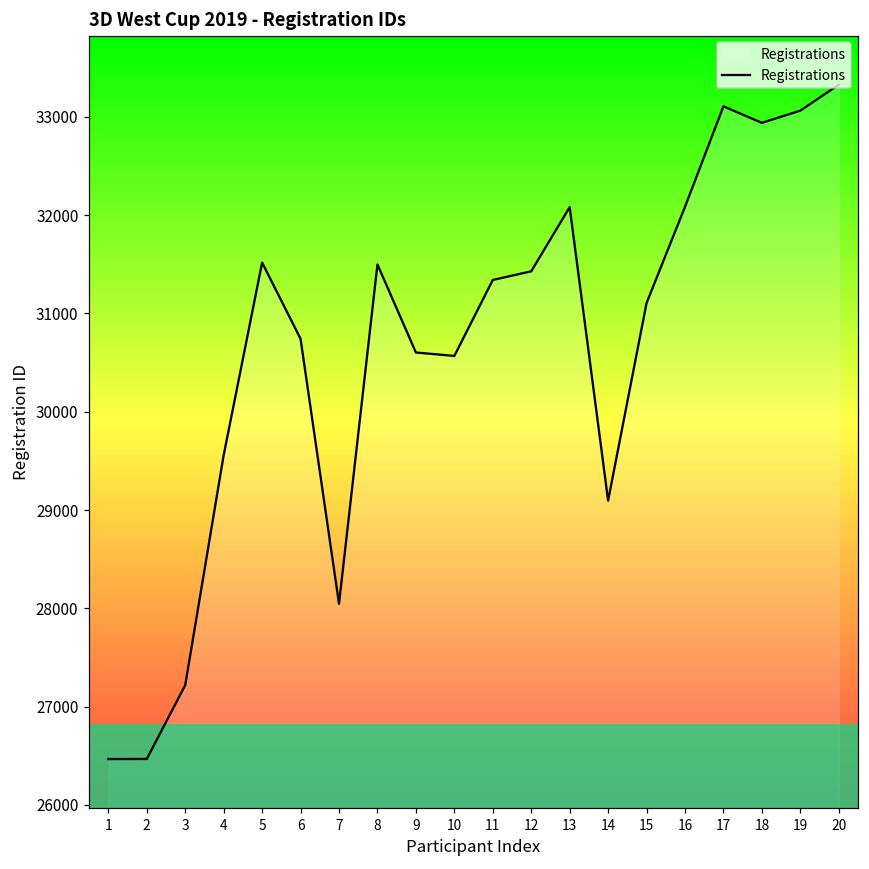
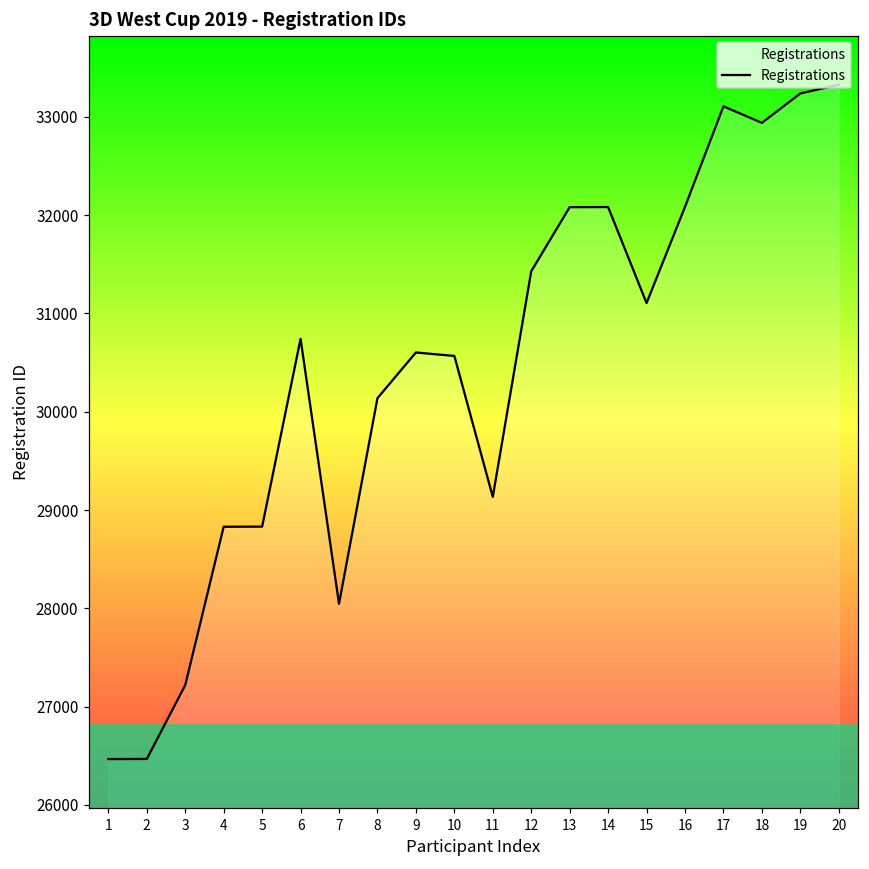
4: 29600 -> 28800
5: 31500 -> 28800
8: 31500 -> 30100
11: 31300 -> 29100
14: 29100 -> 32100
19: 33100 -> 33200
